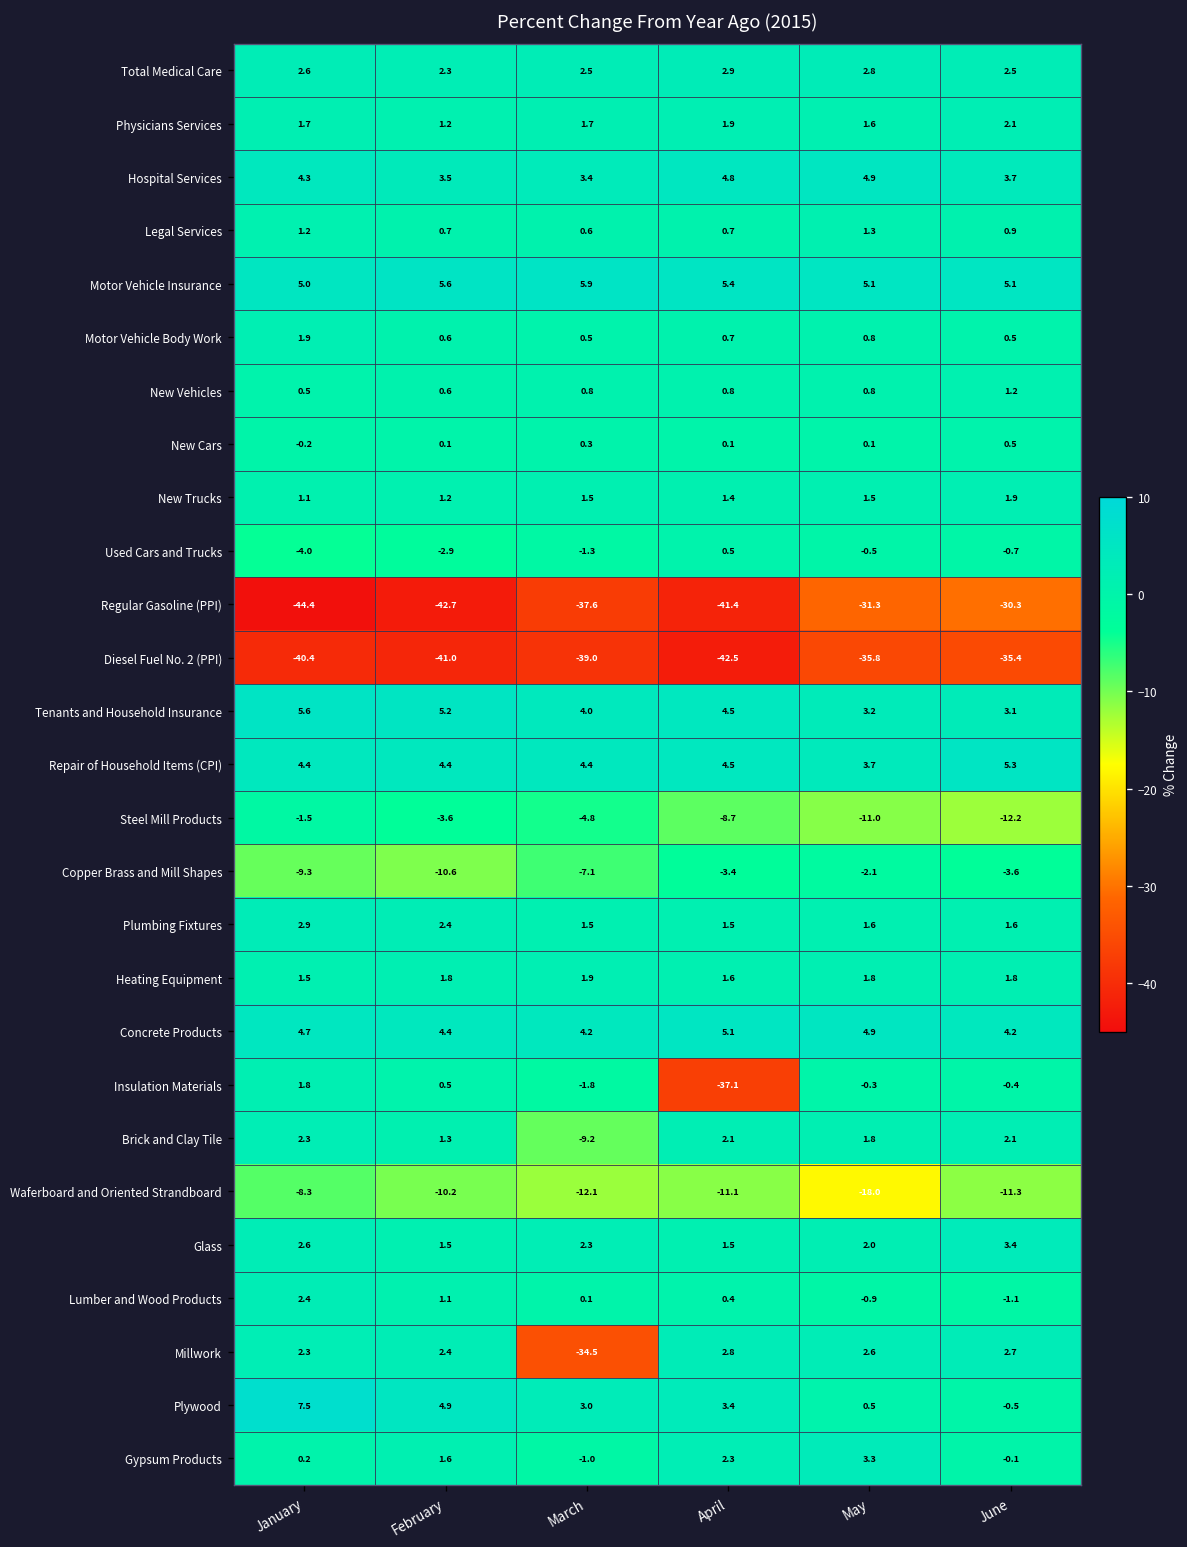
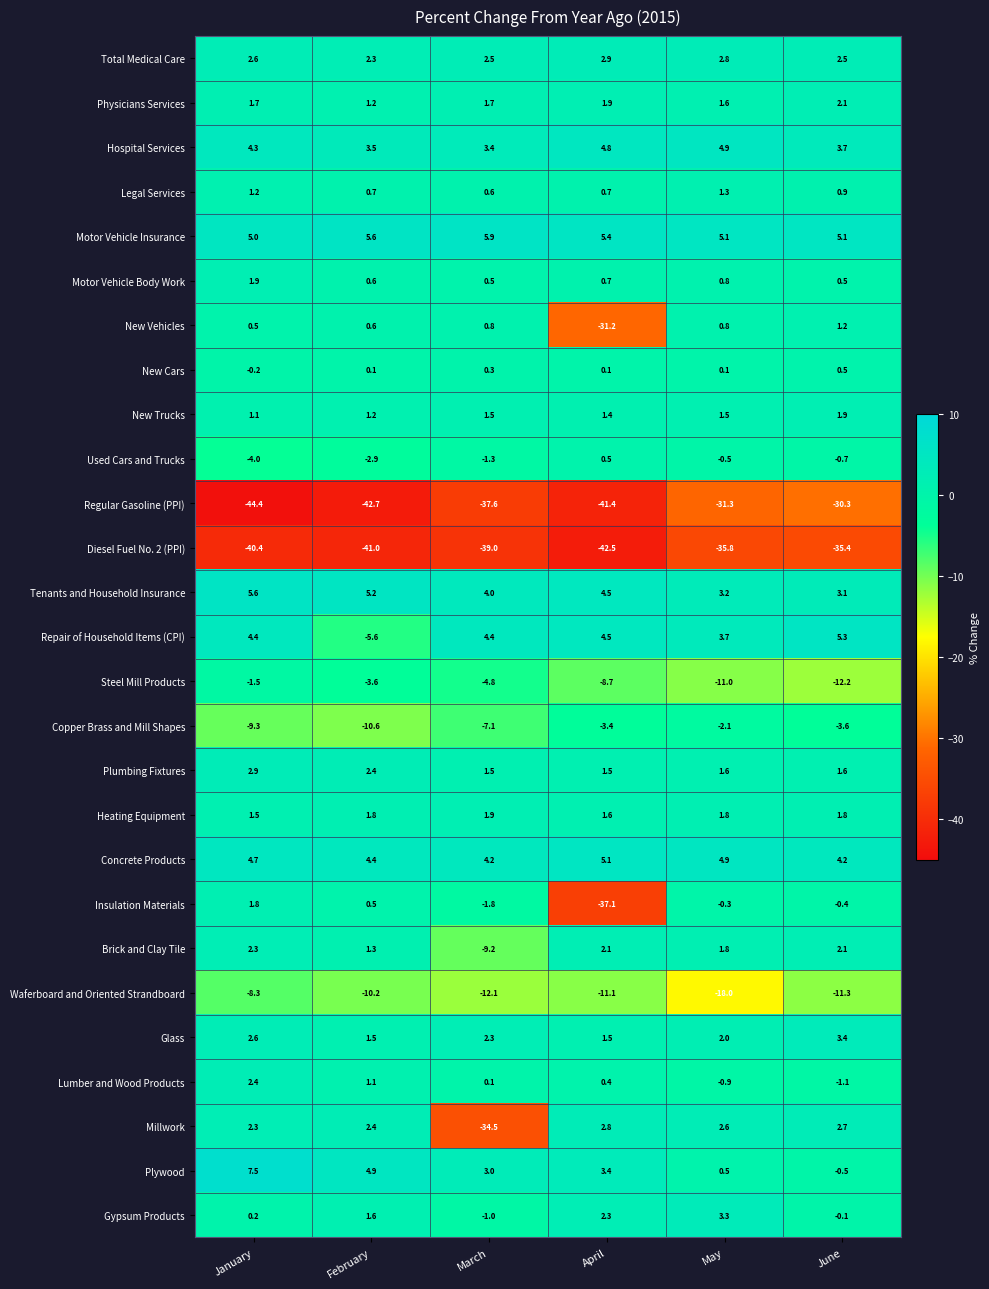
New Vehicles, April: 0.8 -> -31.2
Repair of Household Items (CPI), February: 4.4 -> -5.6
